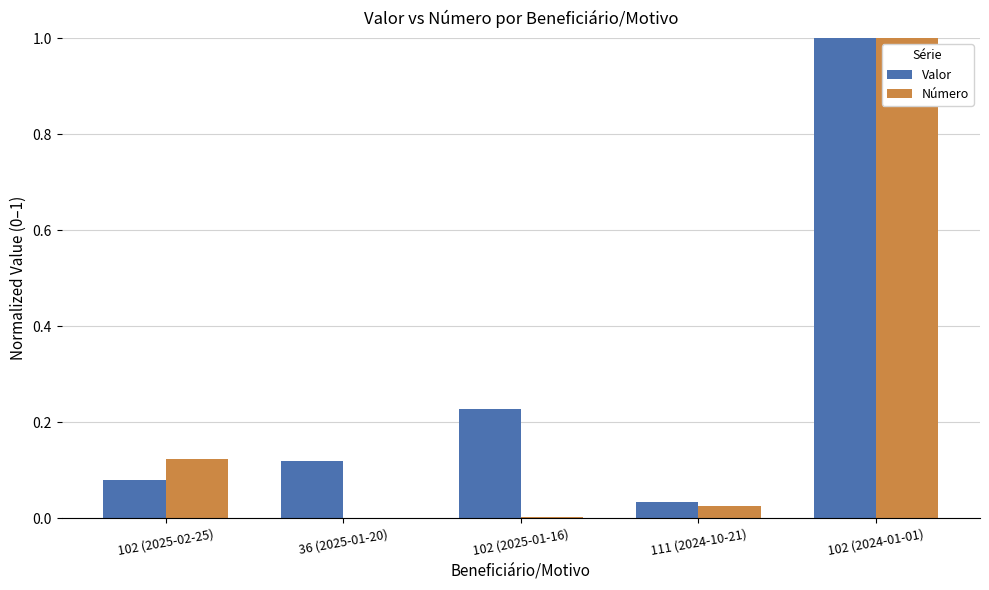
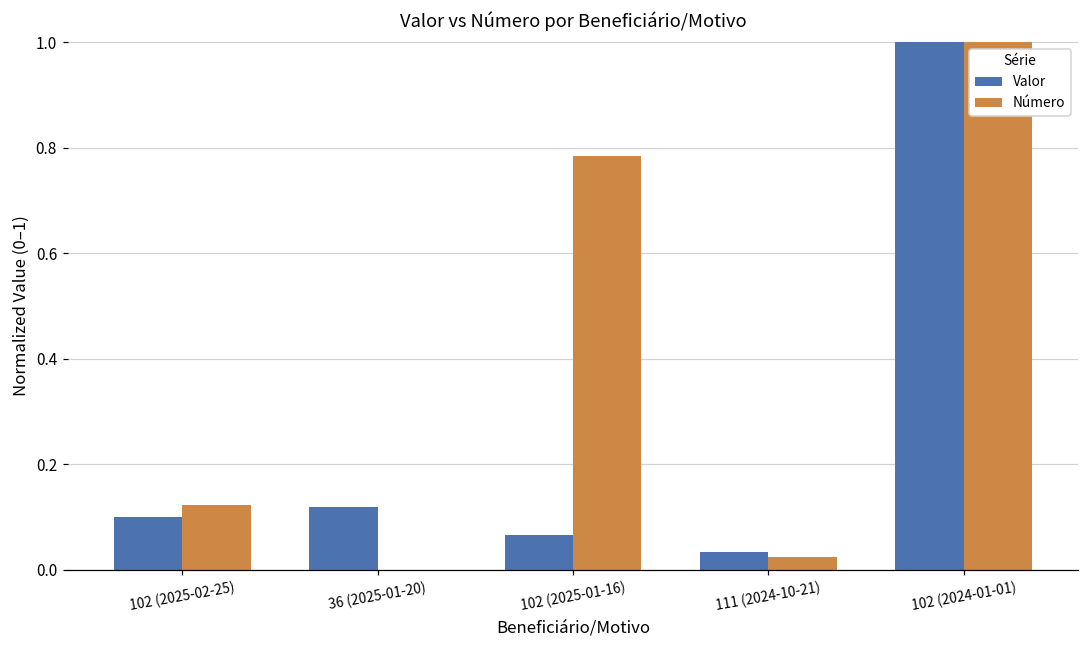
Valor, 102 (2025-02-25): 0.08 -> 0.10
Valor, 102 (2025-01-16): 0.23 -> 0.07
Número, 102 (2025-01-16): 0.00 -> 0.78
